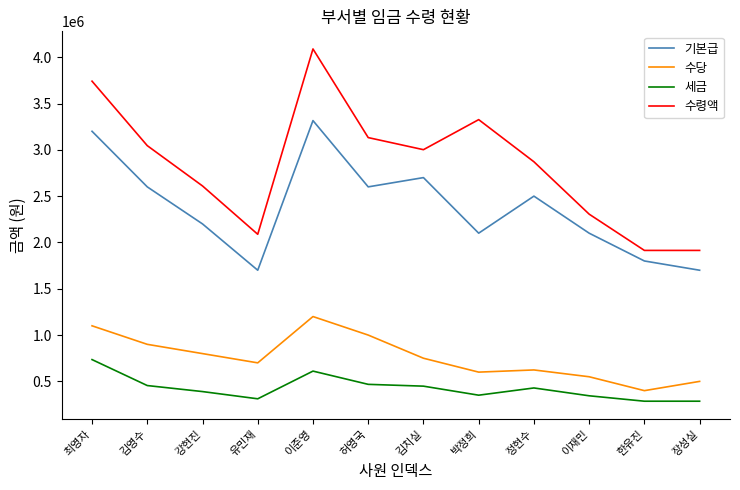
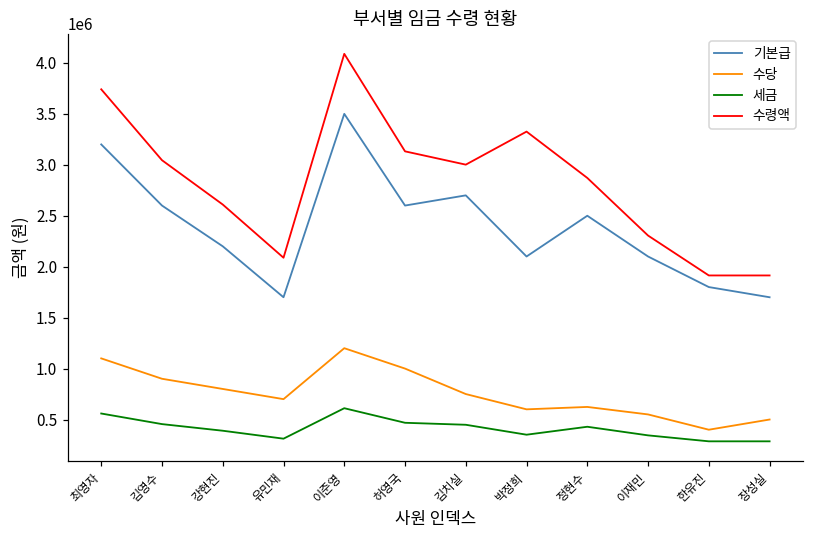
세금, 최영자: 700000 -> 600000
기본급, 이준영: 3300000 -> 3500000
